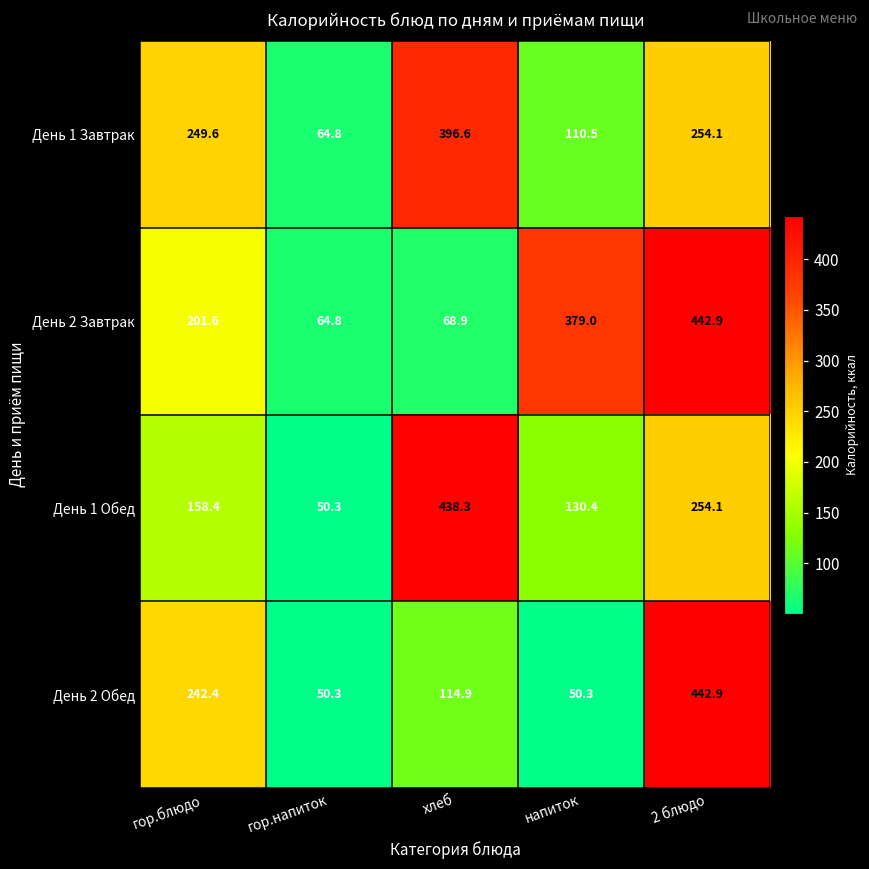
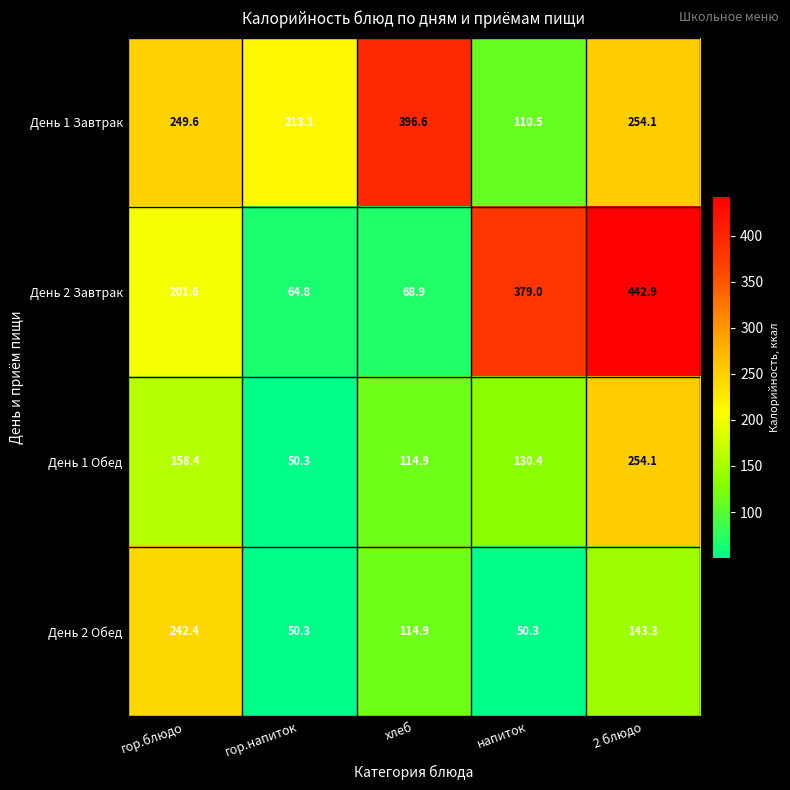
День 1 Завтрак, гор.напиток: 64.8 -> 213.1
День 1 Обед, хлеб: 438.3 -> 114.9
День 2 Обед, 2 блюдо: 442.9 -> 143.3
